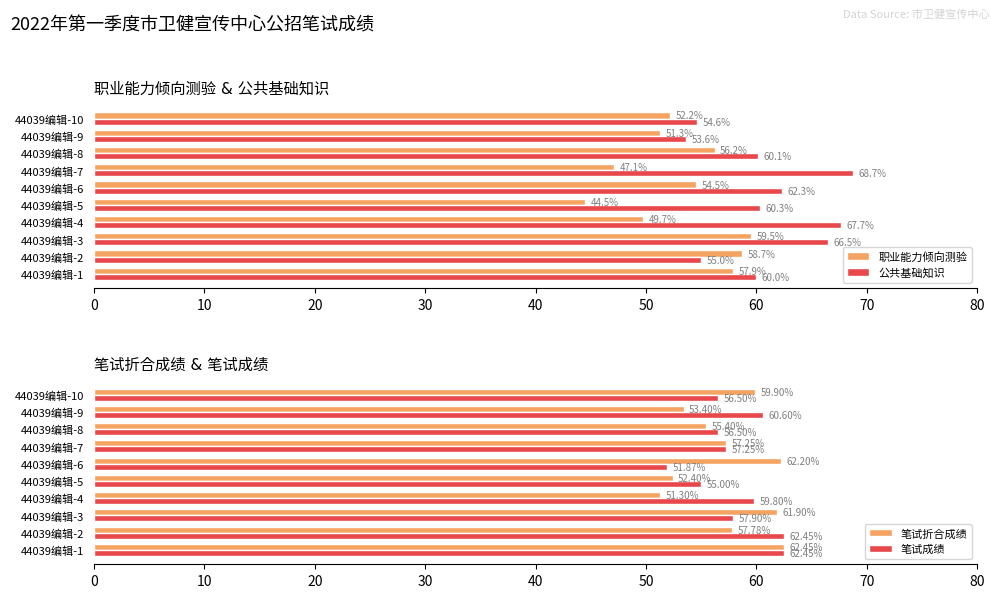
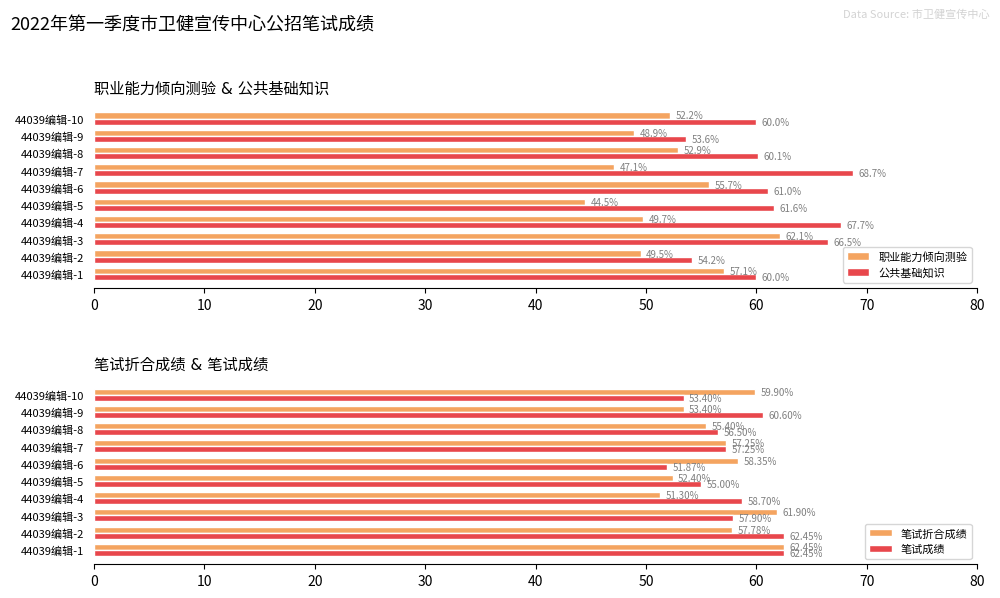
职业能力倾向测验 & 公共基础知识, 公共基础知识, 44039编辑-10: 54.6% -> 60.0%
职业能力倾向测验 & 公共基础知识, 职业能力倾向测验, 44039编辑-9: 51.3% -> 48.9%
职业能力倾向测验 & 公共基础知识, 职业能力倾向测验, 44039编辑-8: 56.2% -> 52.9%
职业能力倾向测验 & 公共基础知识, 职业能力倾向测验, 44039编辑-6: 54.5% -> 55.7%
职业能力倾向测验 & 公共基础知识, 公共基础知识, 44039编辑-6: 62.3% -> 61.0%
职业能力倾向测验 & 公共基础知识, 公共基础知识, 44039编辑-5: 60.3% -> 61.6%
职业能力倾向测验 & 公共基础知识, 职业能力倾向测验, 44039编辑-3: 59.5% -> 62.1%
职业能力倾向测验 & 公共基础知识, 职业能力倾向测验, 44039编辑-2: 58.7% -> 49.5%
职业能力倾向测验 & 公共基础知识, 公共基础知识, 44039编辑-2: 55.0% -> 54.2%
职业能力倾向测验 & 公共基础知识, 职业能力倾向测验, 44039编辑-1: 57.9% -> 57.1%
笔试折合成绩 & 笔试成绩, 笔试成绩, 44039编辑-10: 56.50% -> 53.40%
笔试折合成绩 & 笔试成绩, 笔试折合成绩, 44039编辑-6: 62.20% -> 58.35%
笔试折合成绩 & 笔试成绩, 笔试成绩, 44039编辑-4: 59.80% -> 58.70%
